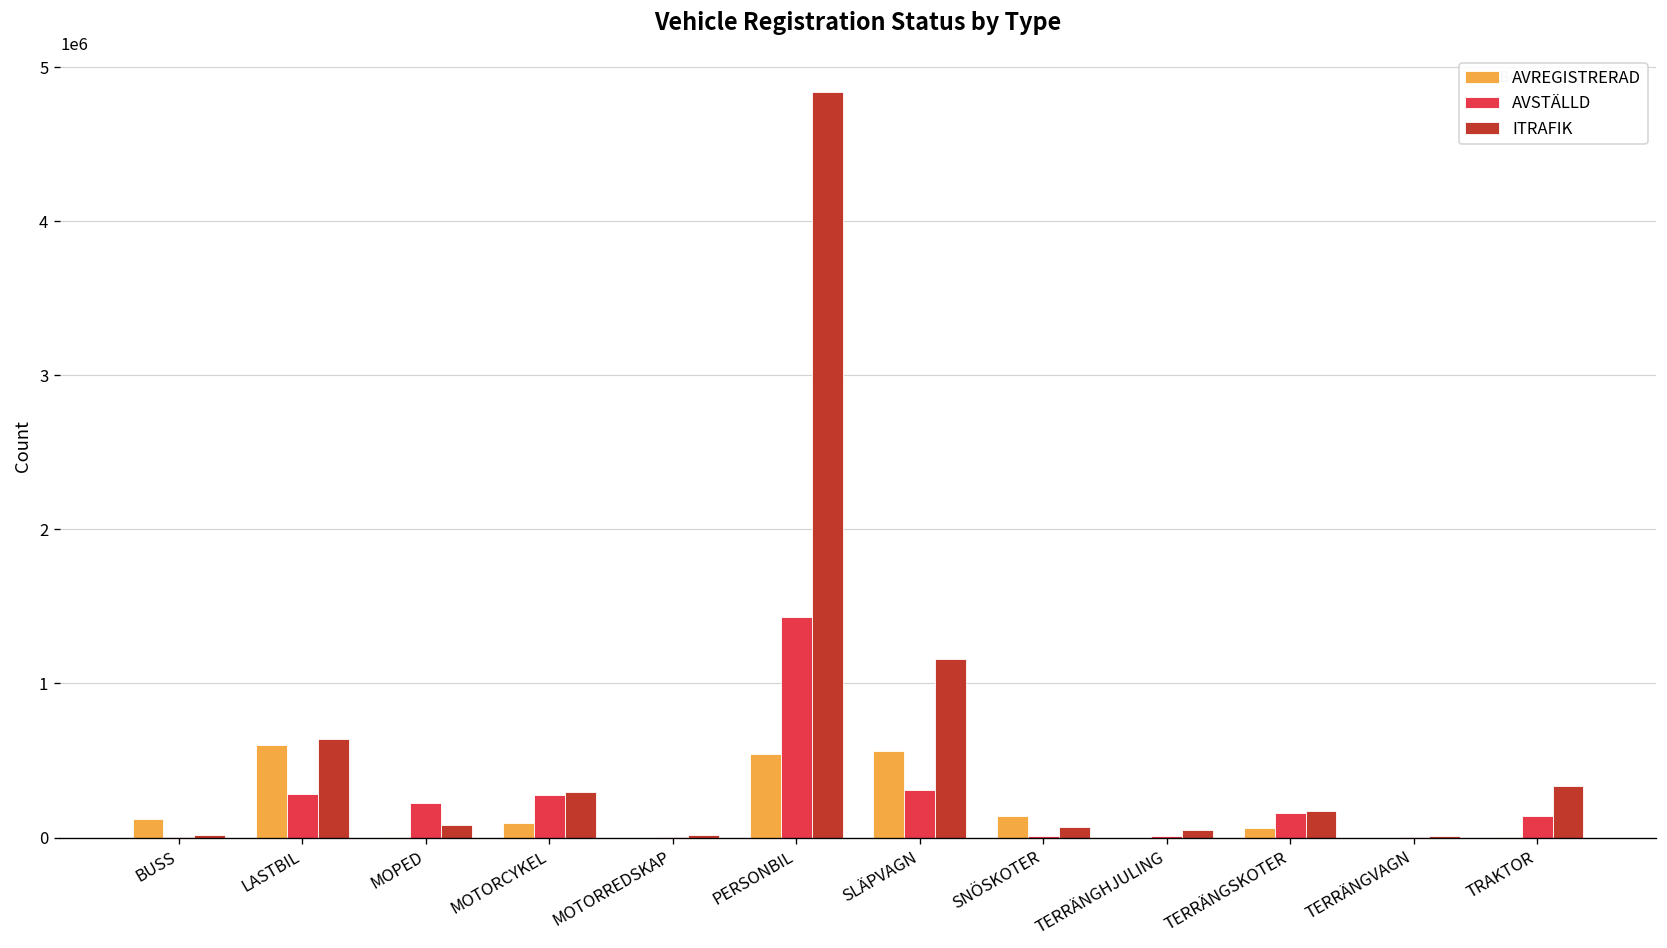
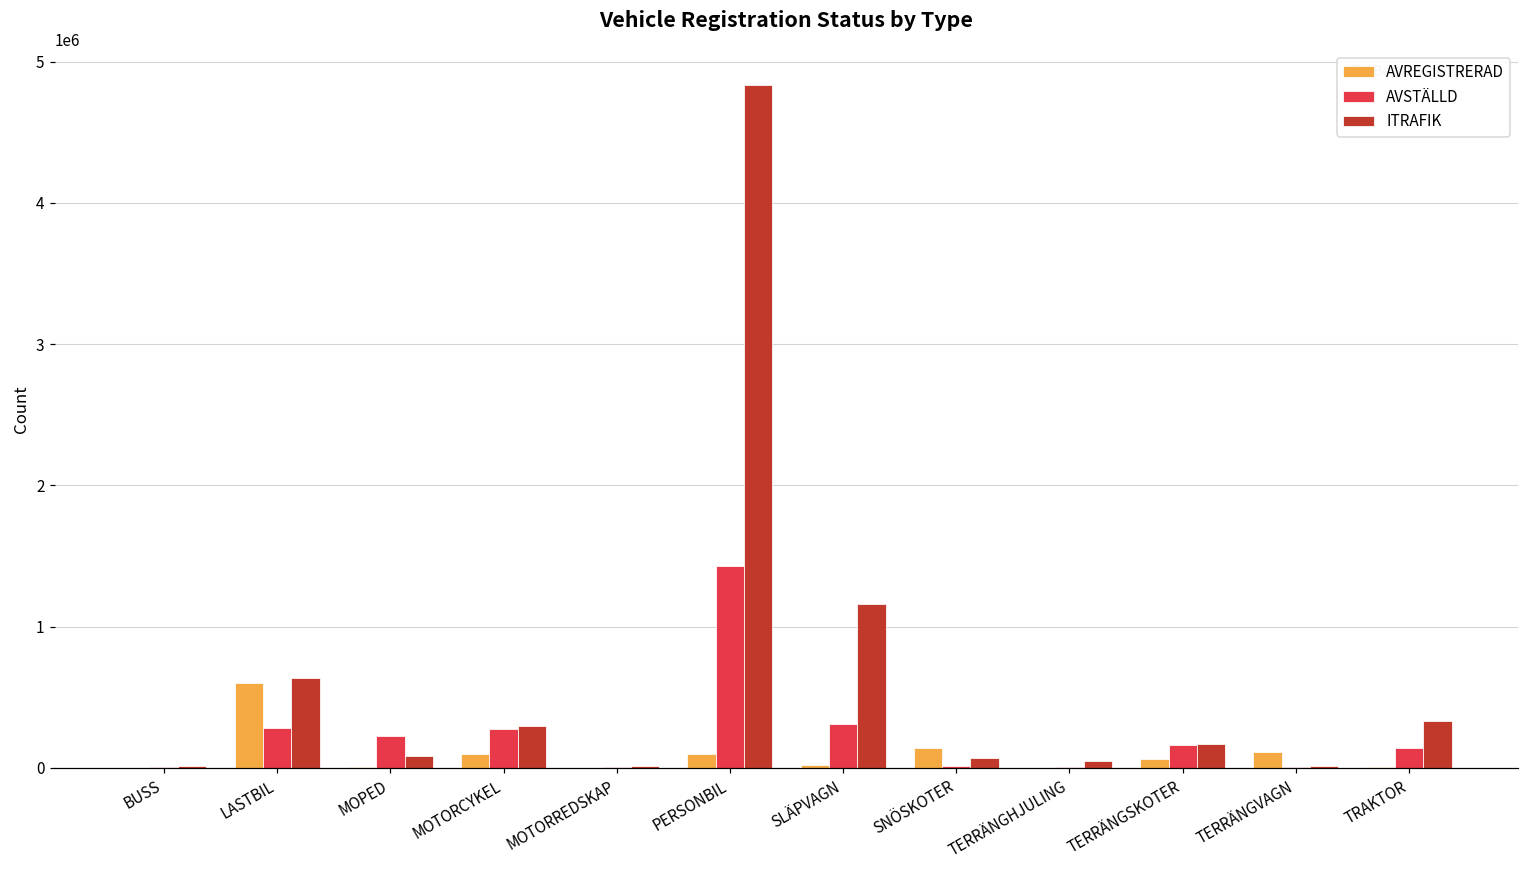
AVREGISTRERAD, BUSS: 120000 -> 0
AVREGISTRERAD, PERSONBIL: 540000 -> 100000
AVREGISTRERAD, SLÄPVAGN: 560000 -> 20000
AVREGISTRERAD, TERRÄNGVAGN: 0 -> 110000
